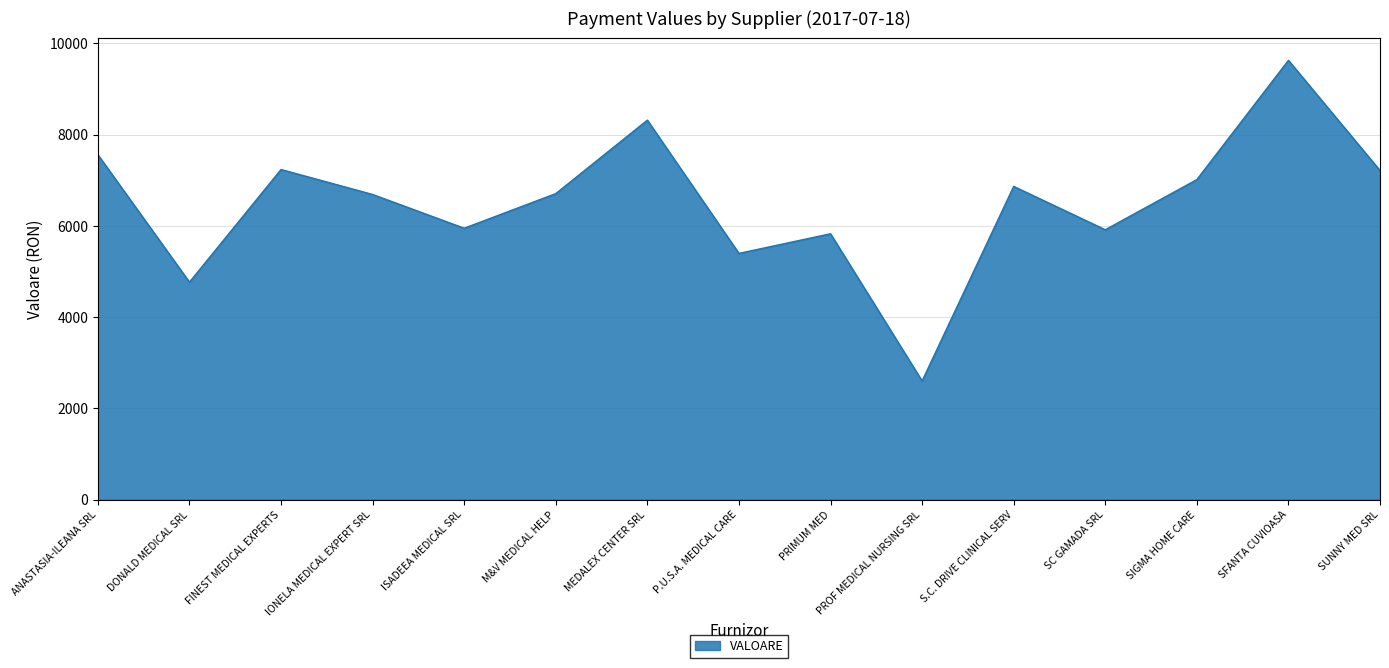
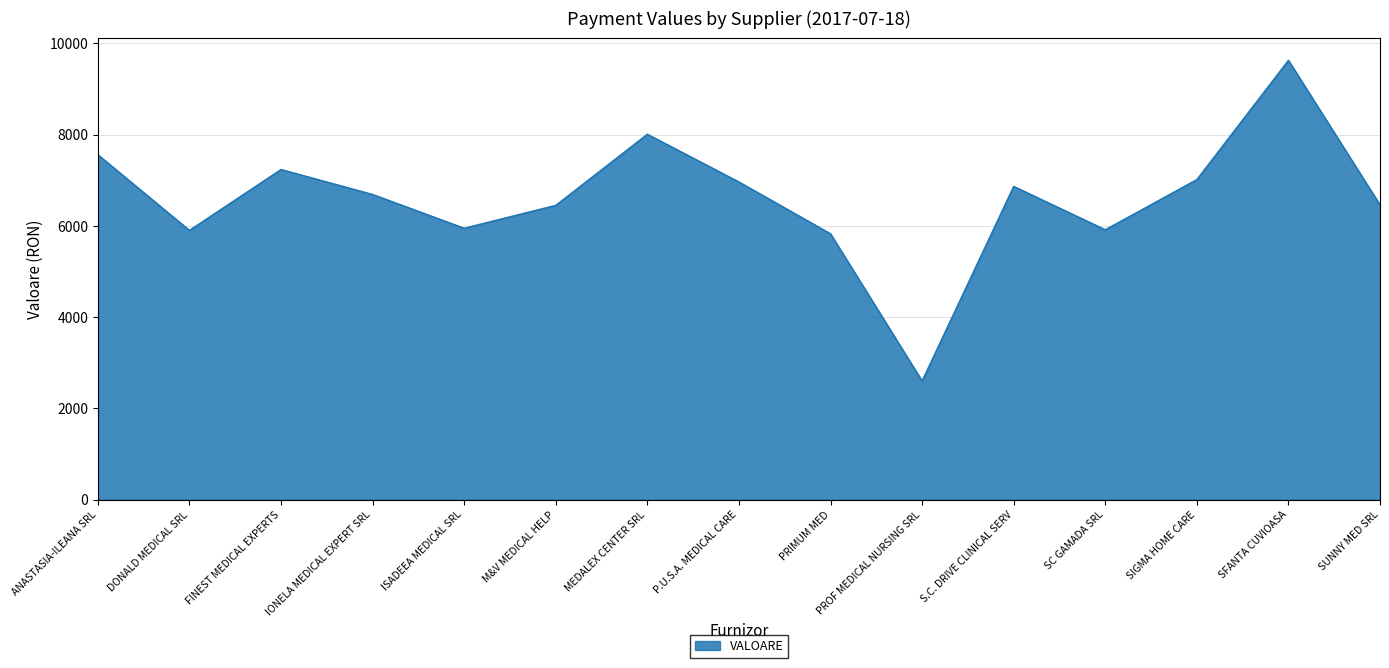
DONALD MEDICAL SRL: 4800 -> 5900
M&V MEDICAL HELP: 6700 -> 6400
MEDALEX CENTER SRL: 8300 -> 8000
P.U.S.A. MEDICAL CARE: 5400 -> 7000
SUNNY MED SRL: 7200 -> 6500
